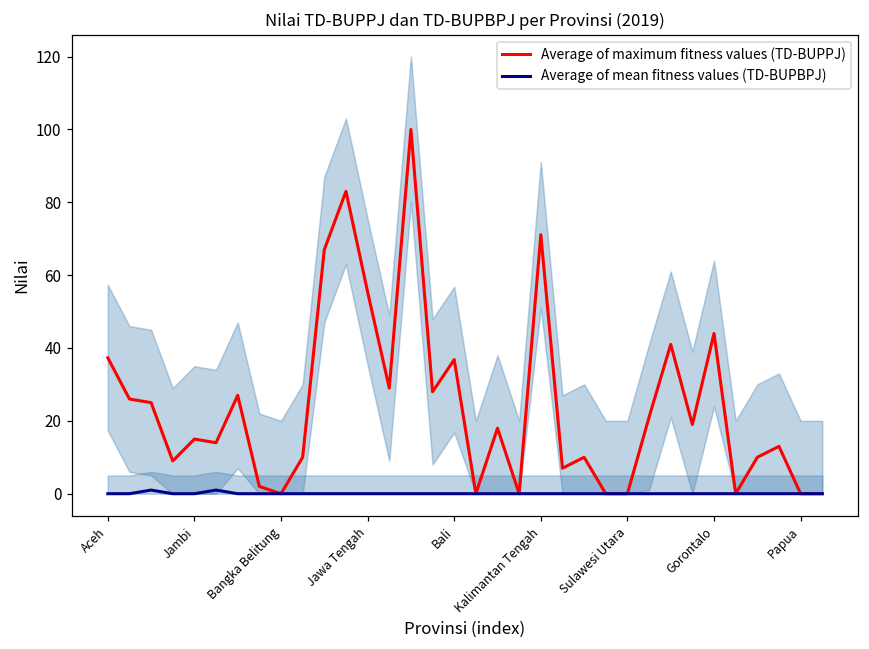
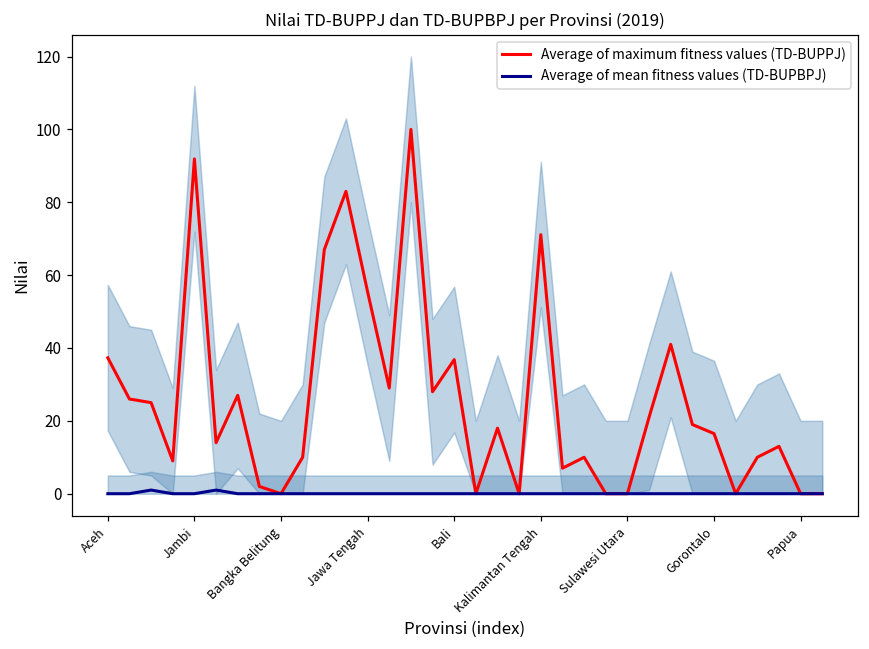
Average of maximum fitness values (TD-BUPPJ), Jambi: 15 -> 92
Average of maximum fitness values (TD-BUPPJ), Gorontalo: 44 -> 17
